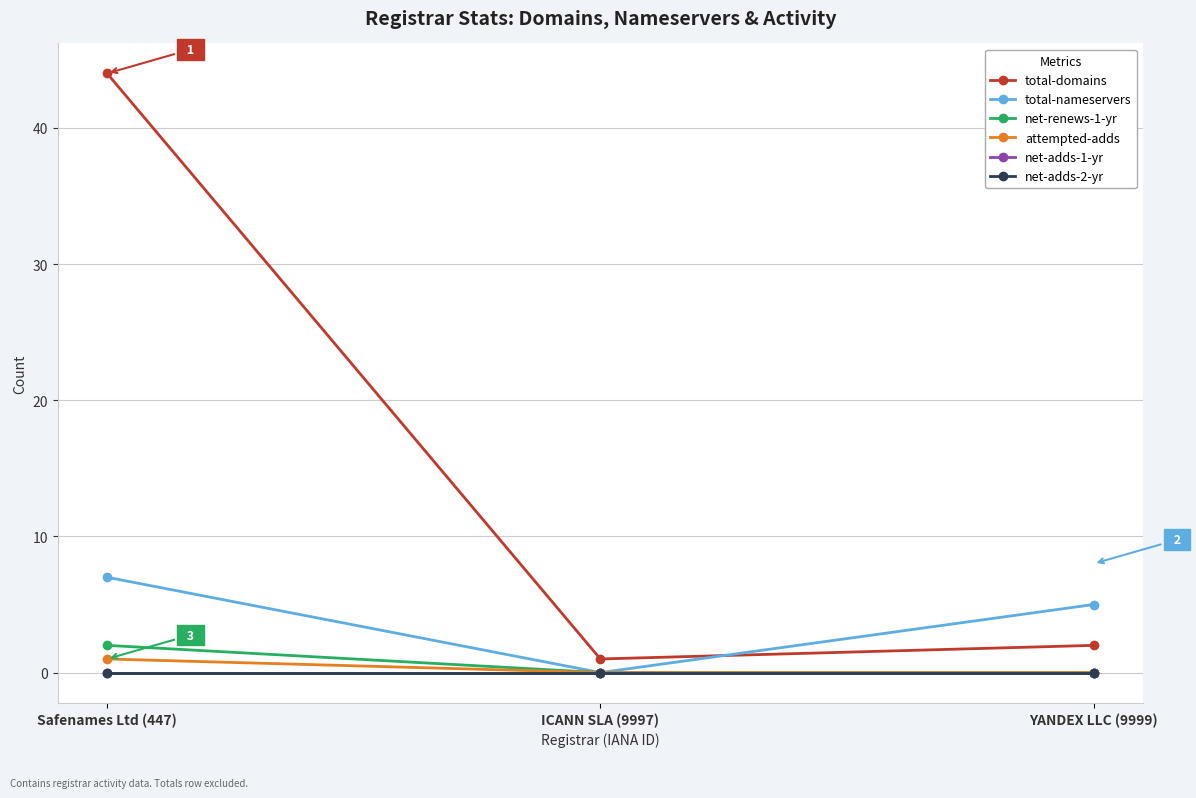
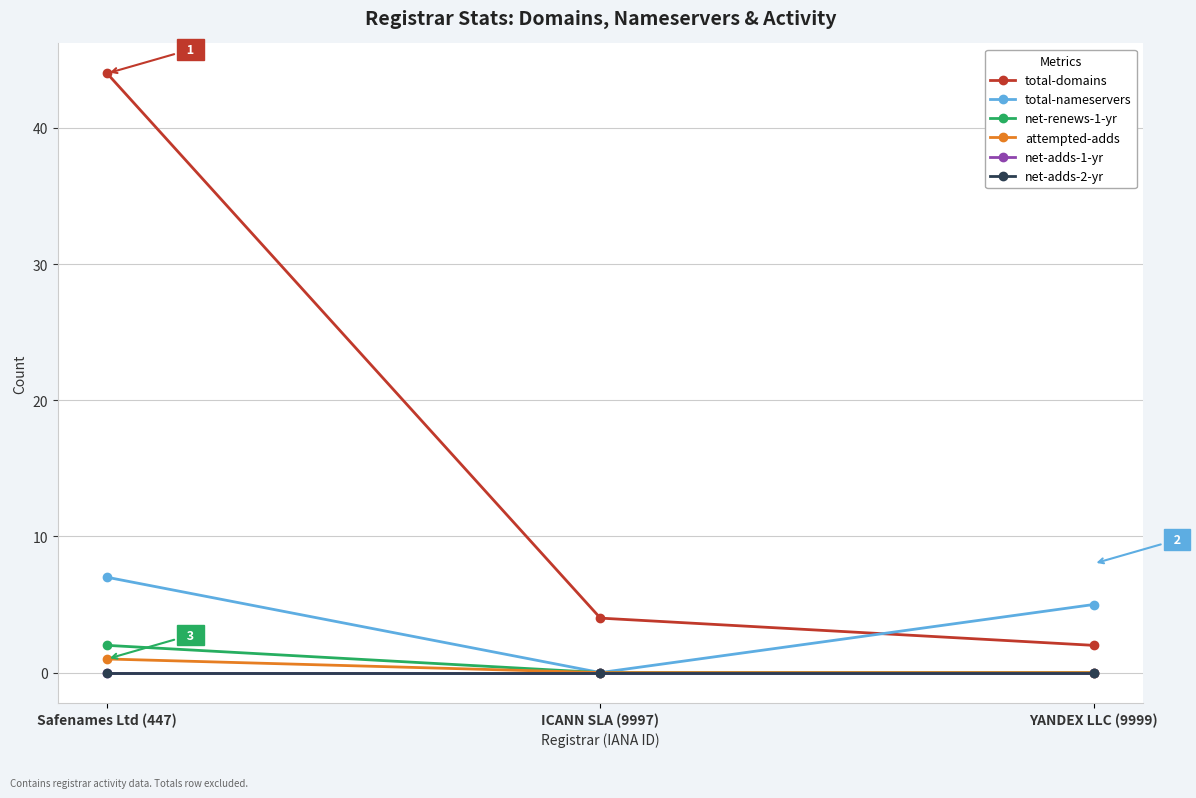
total-domains, ICANN SLA (9997): 1 -> 4
